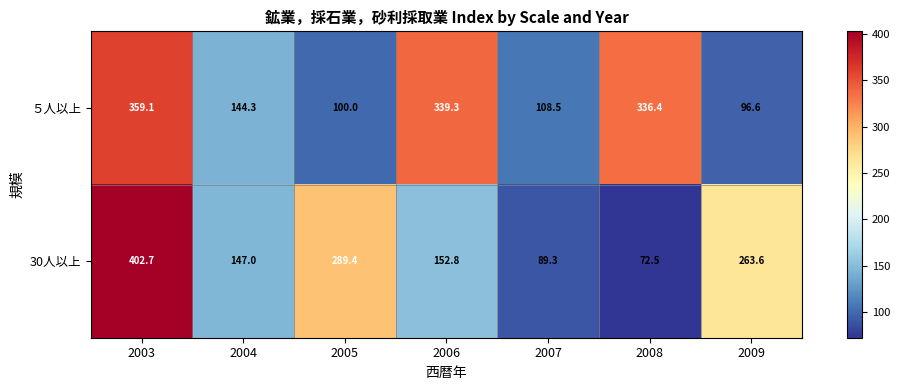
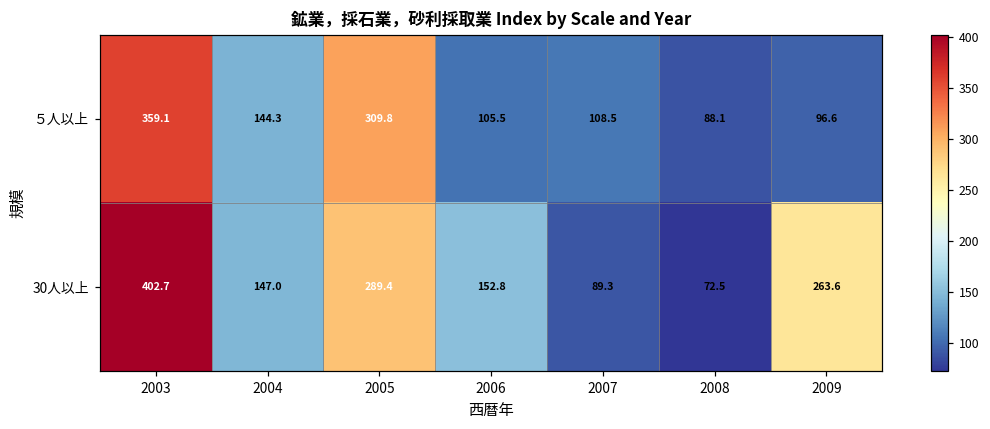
５人以上, 2005: 100.0 -> 309.8
５人以上, 2006: 339.3 -> 105.5
５人以上, 2008: 336.4 -> 88.1
